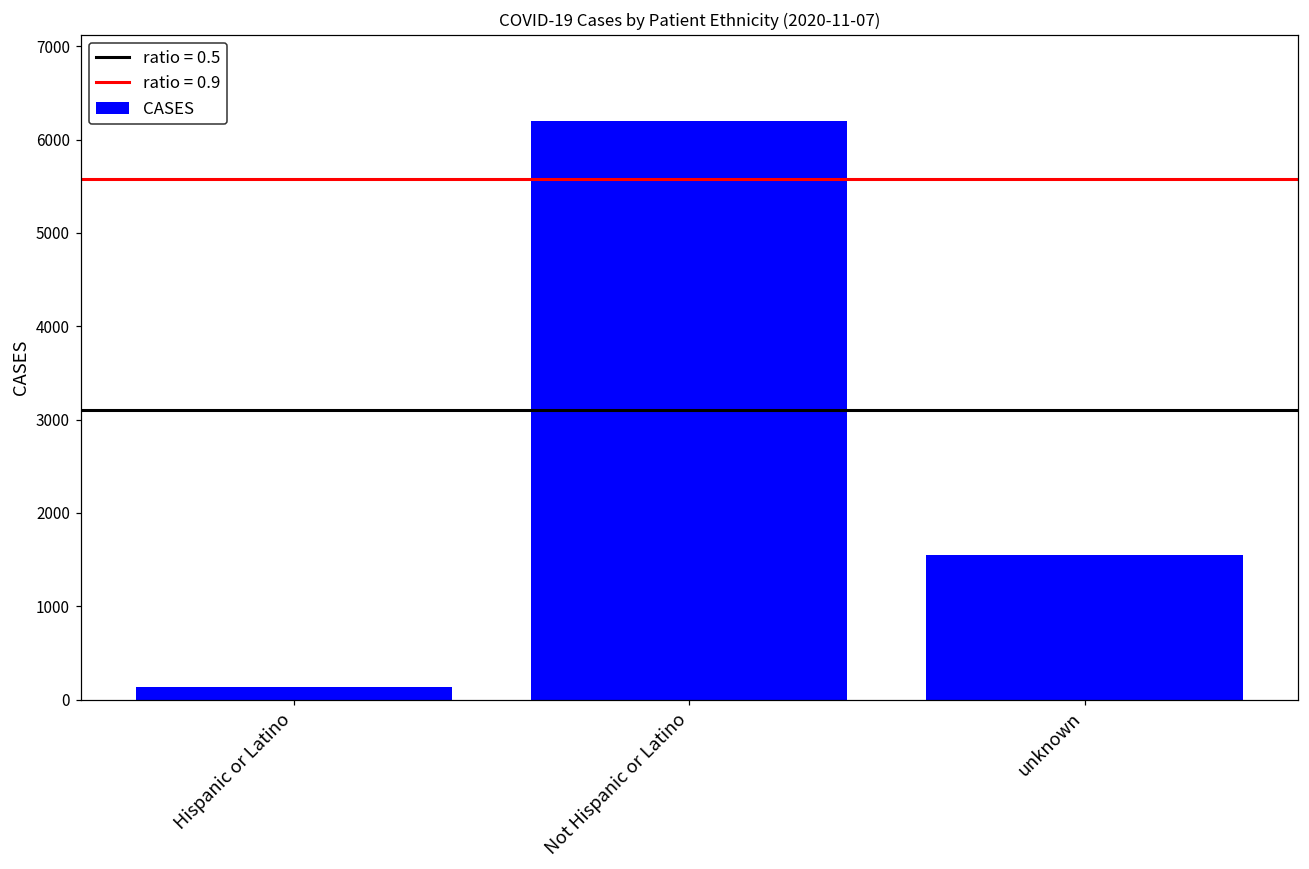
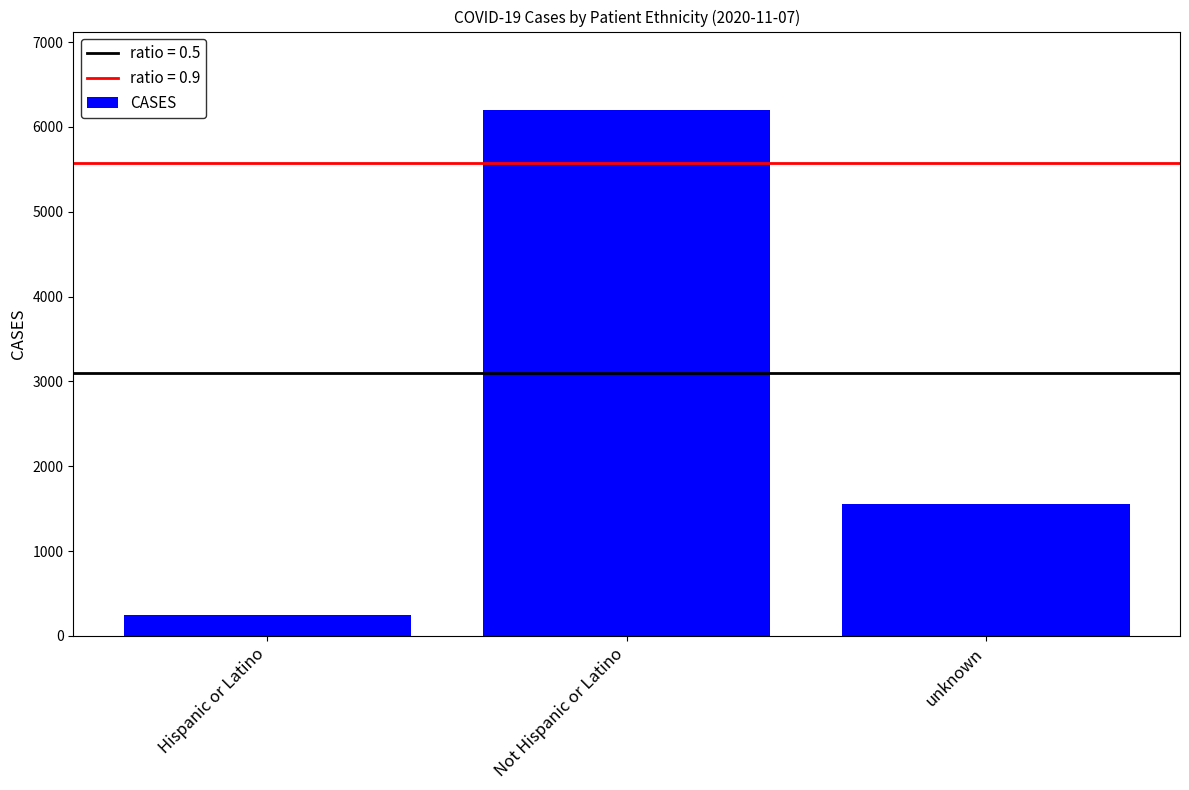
Hispanic or Latino: 100 -> 200
